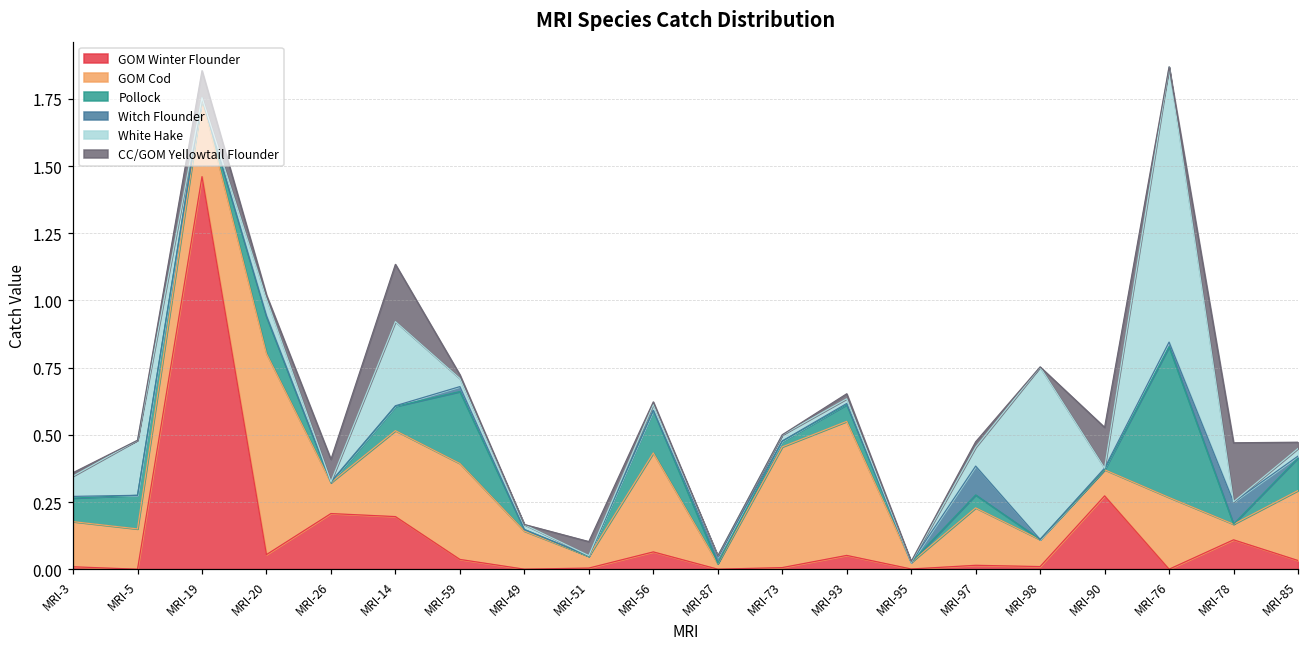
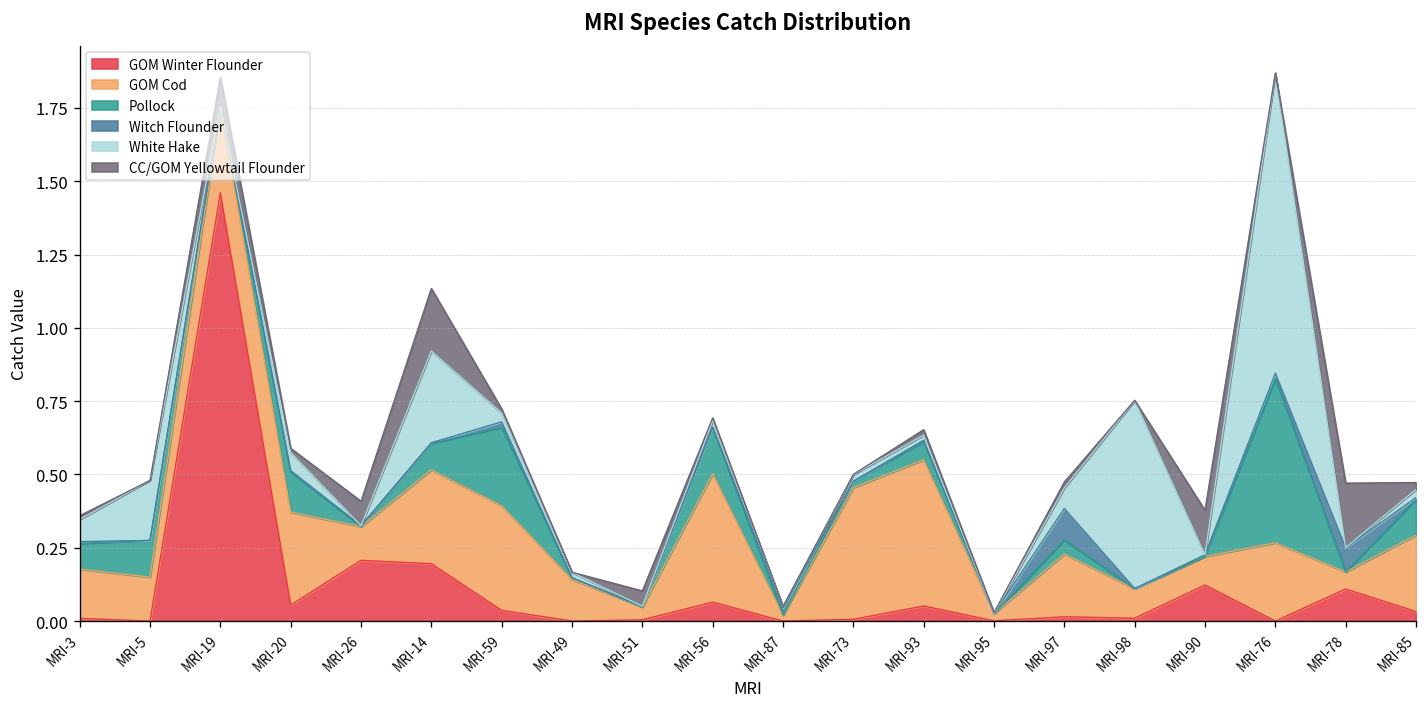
GOM Cod, MRI-20: 0.75 -> 0.32
GOM Cod, MRI-56: 0.37 -> 0.44
GOM Winter Flounder, MRI-90: 0.27 -> 0.12
